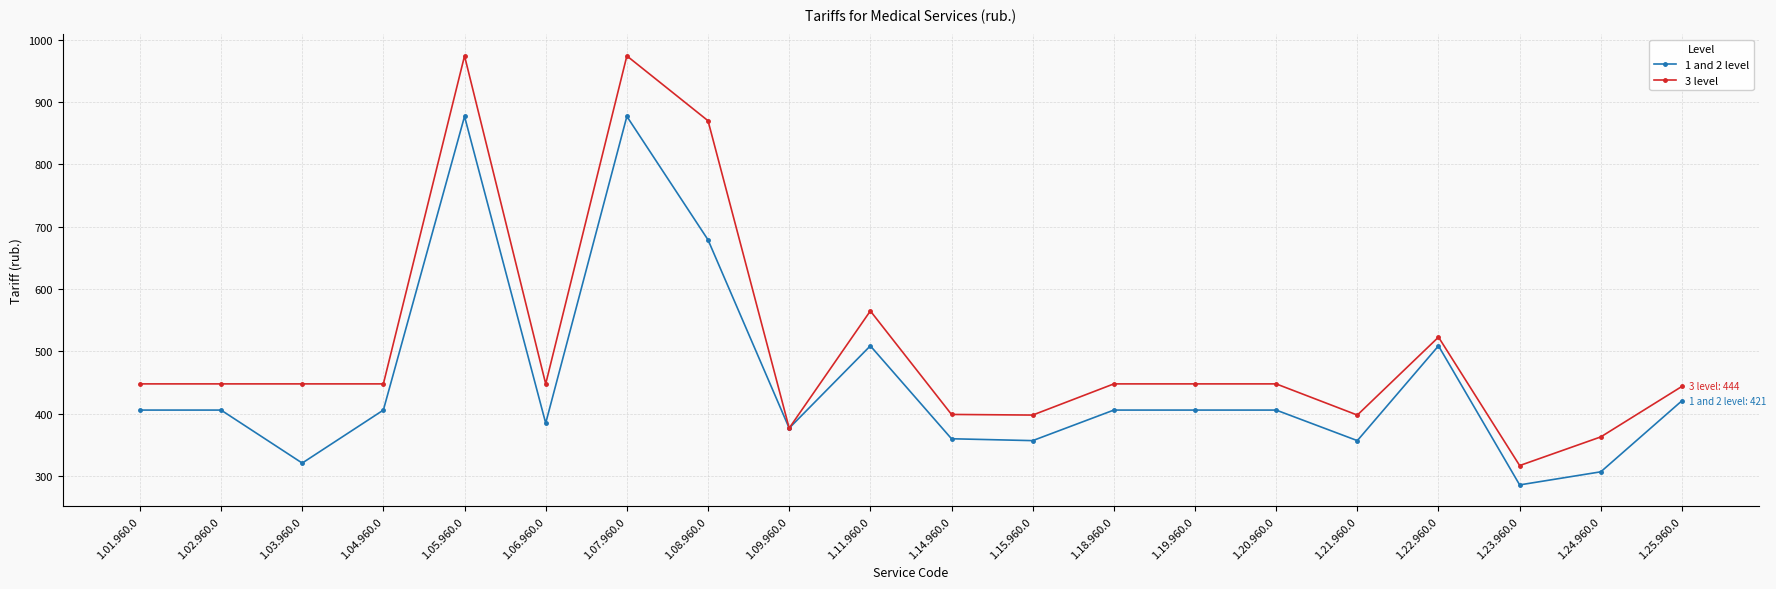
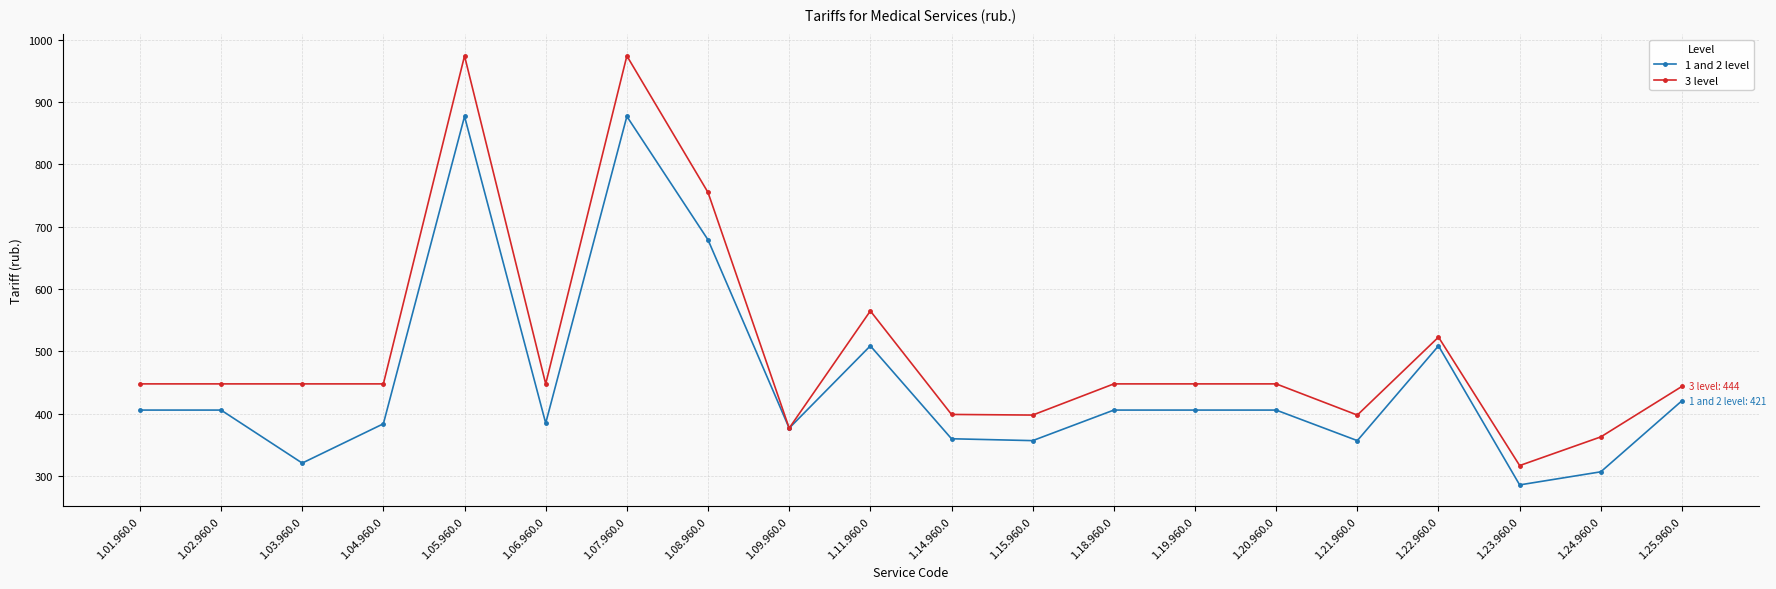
1 and 2 level, 1.04.960.0: 410 -> 380
3 level, 1.08.960.0: 870 -> 760
